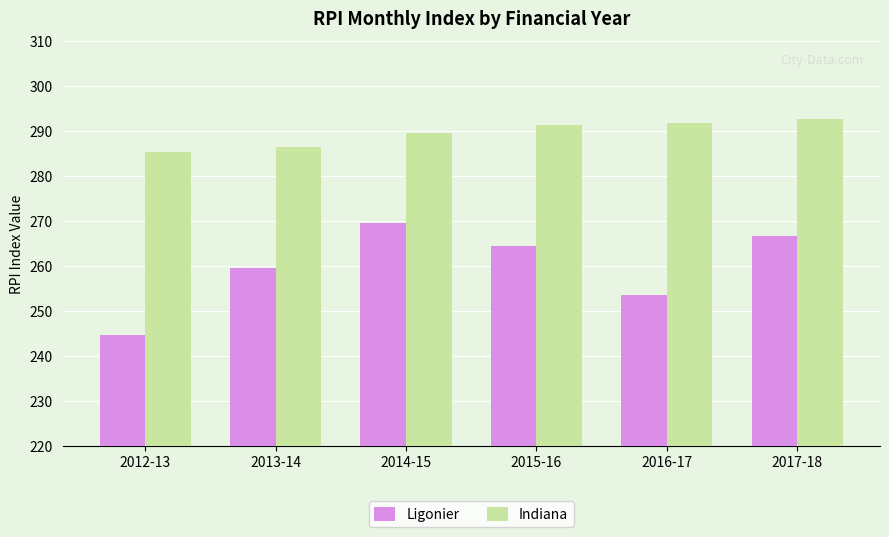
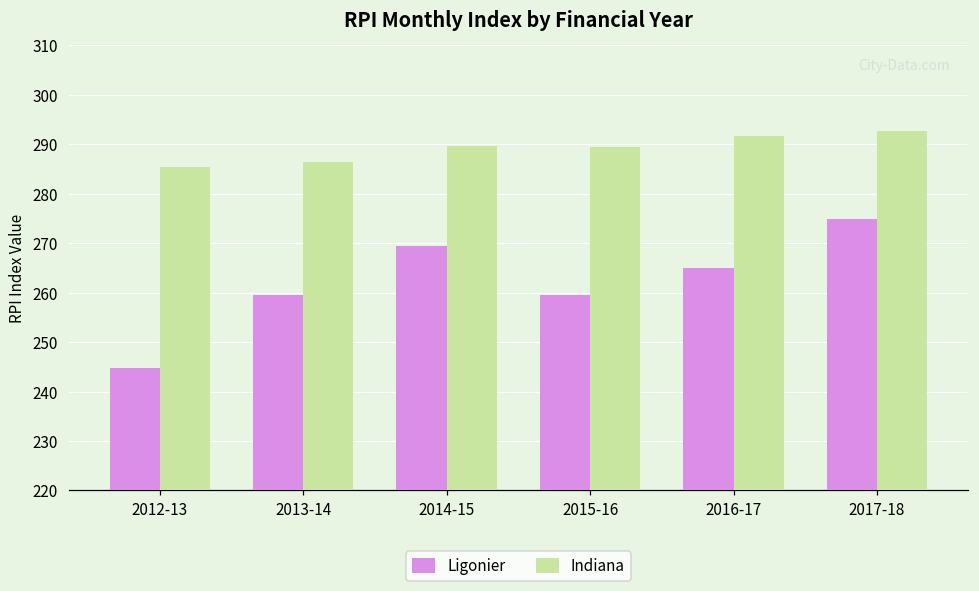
Ligonier, 2015-16: 264 -> 259
Indiana, 2015-16: 291 -> 290
Ligonier, 2016-17: 254 -> 265
Ligonier, 2017-18: 267 -> 275
